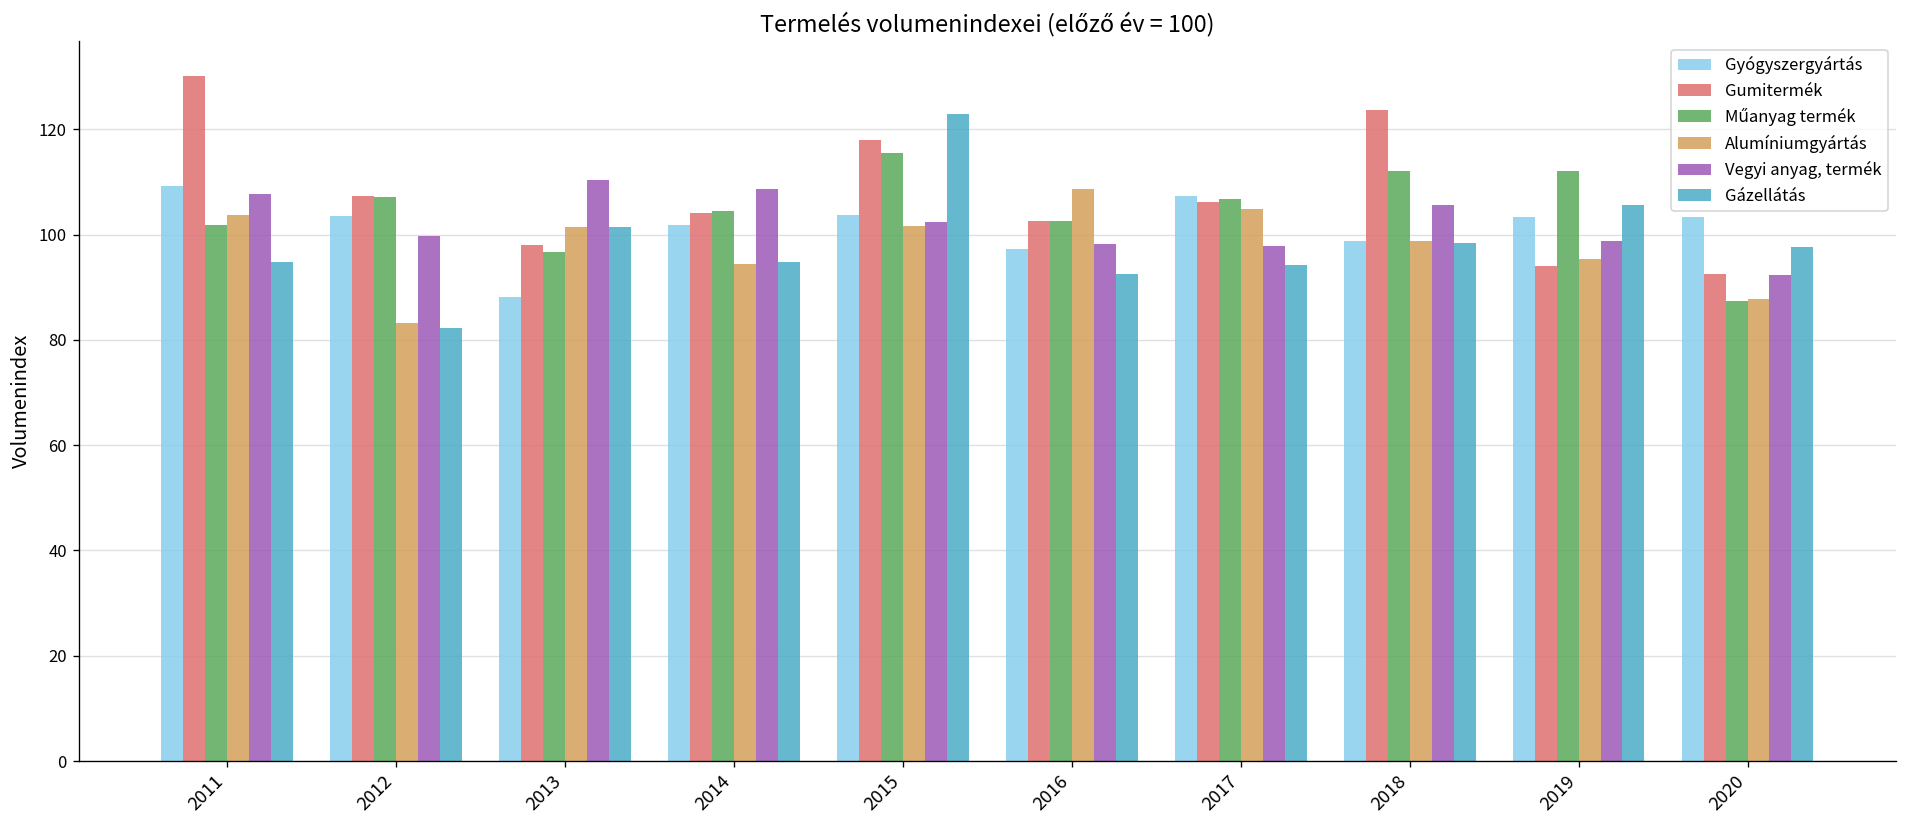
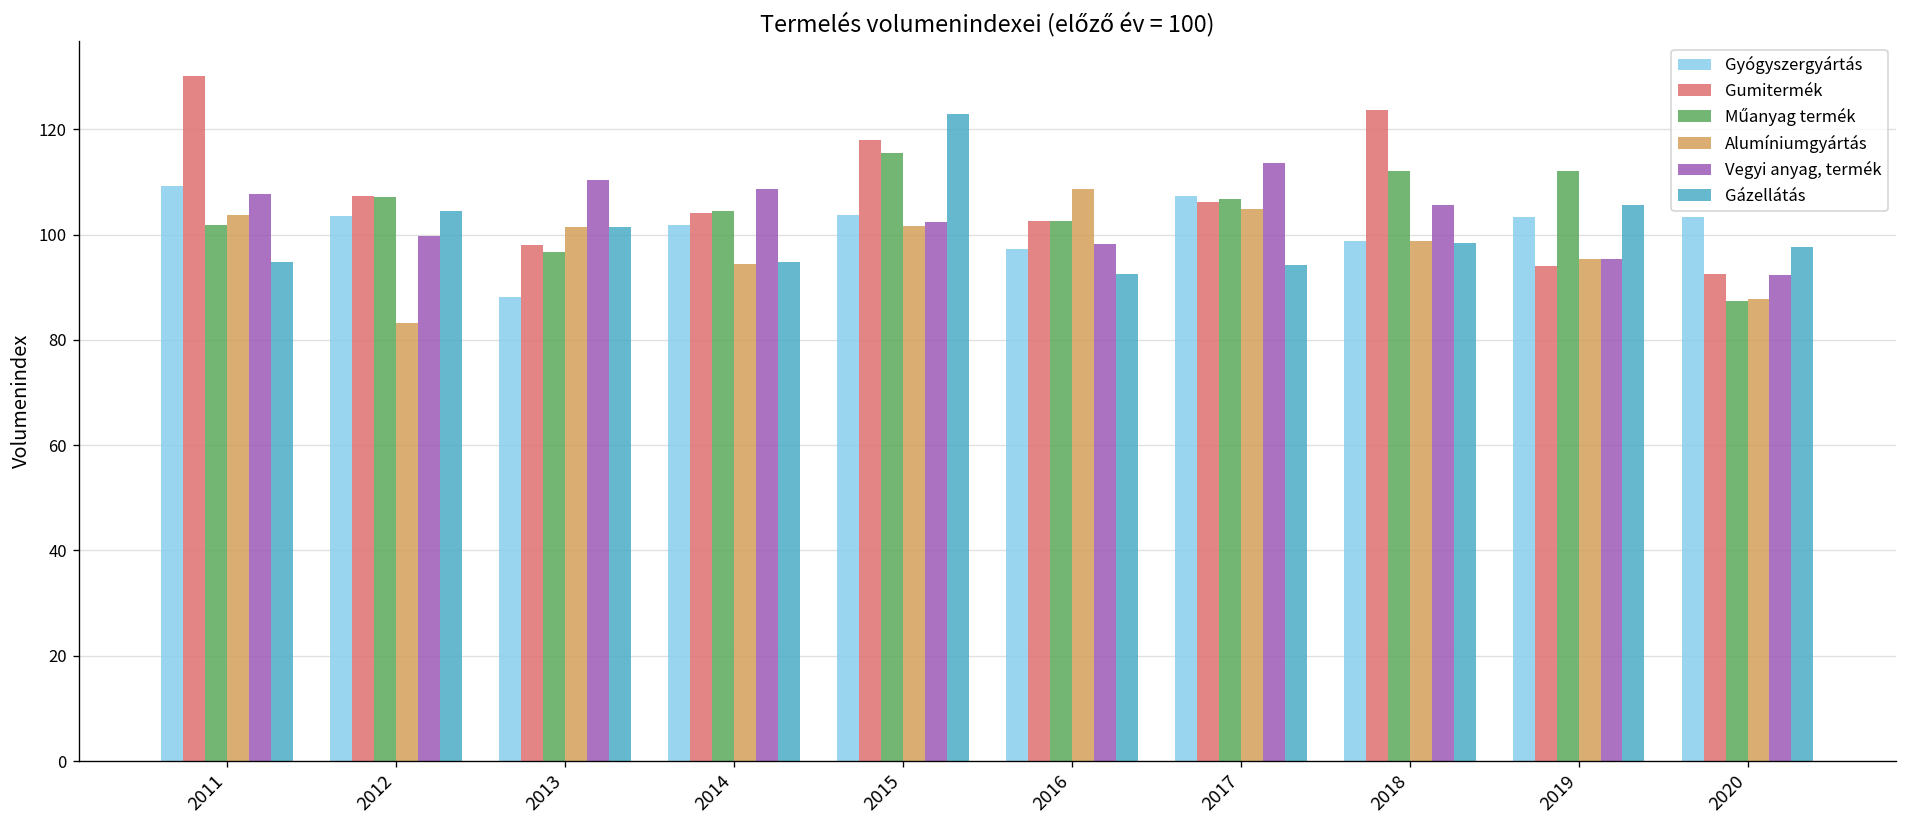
Gázellátás, 2012: 82 -> 104
Vegyi anyag, termék, 2017: 98 -> 114
Vegyi anyag, termék, 2019: 99 -> 95
